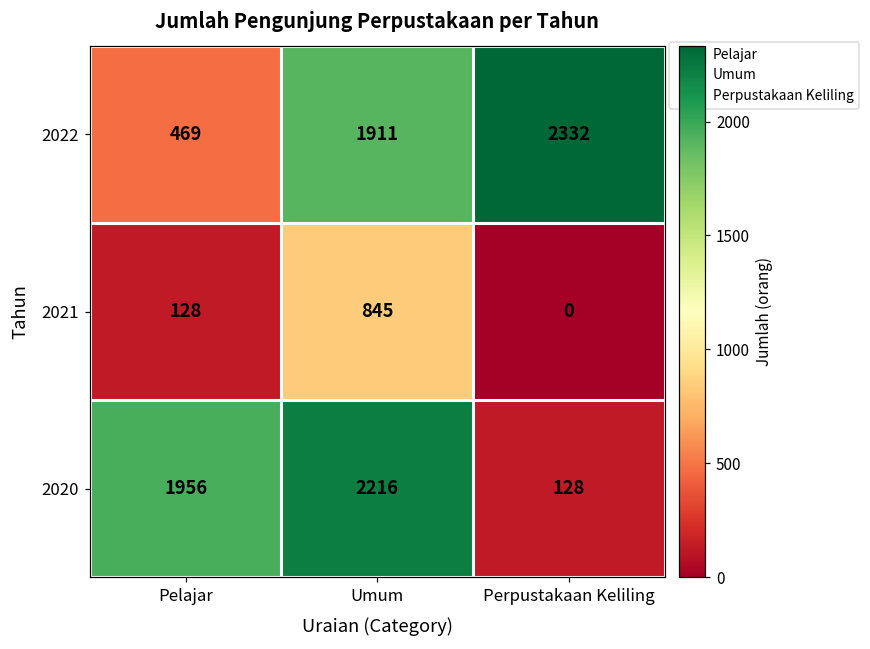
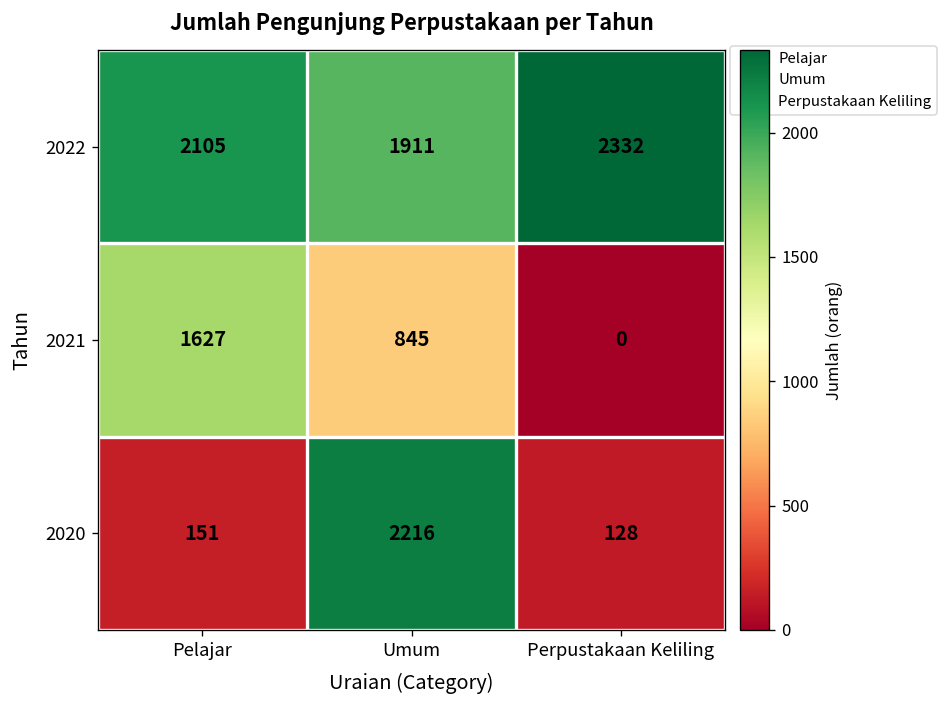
2022, Pelajar: 469 -> 2105
2021, Pelajar: 128 -> 1627
2020, Pelajar: 1956 -> 151
